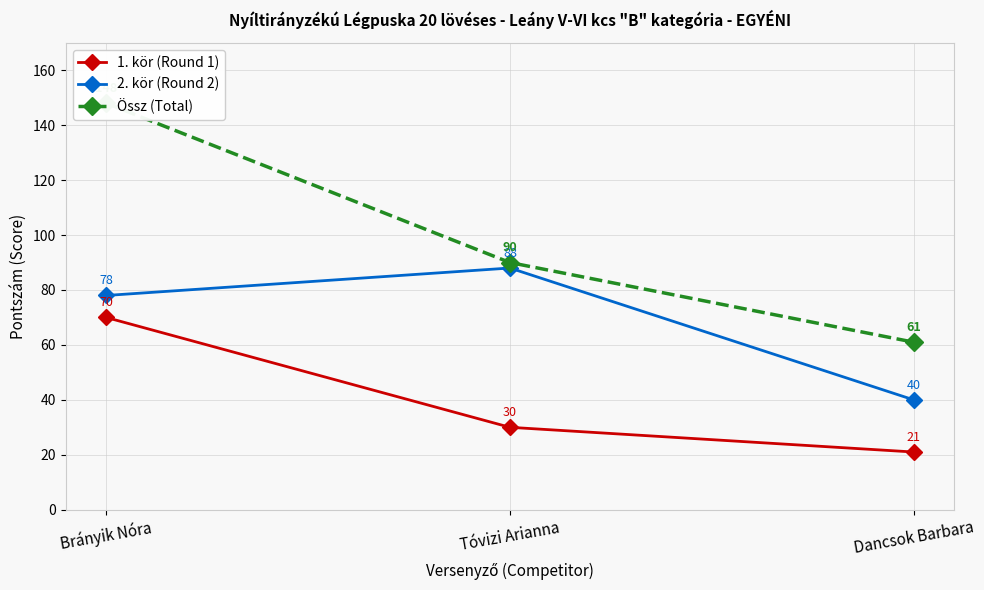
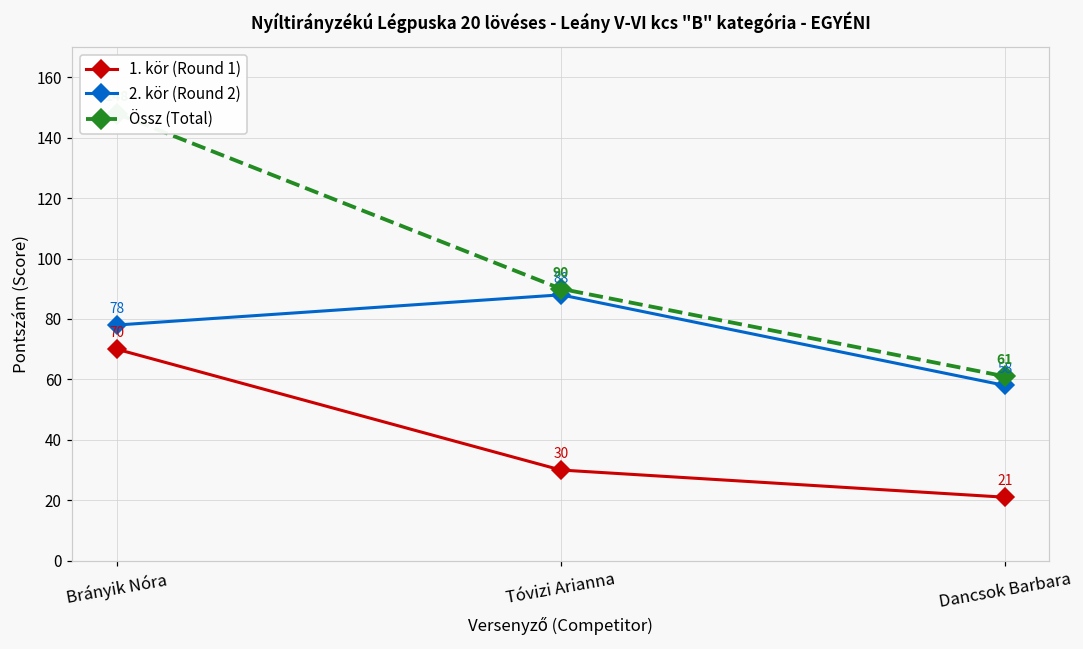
2. kör (Round 2), Dancsok Barbara: 40 -> 58
